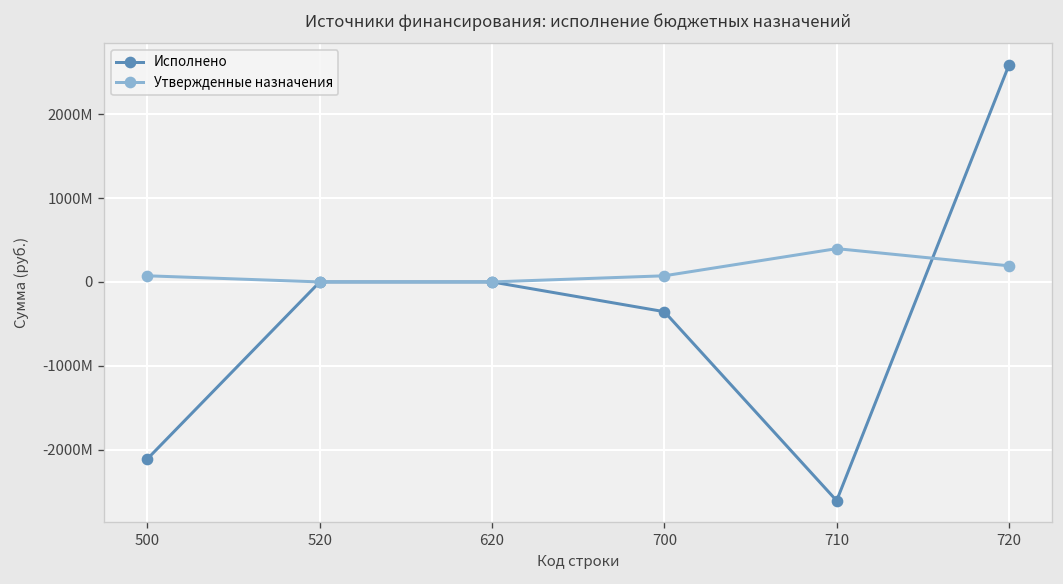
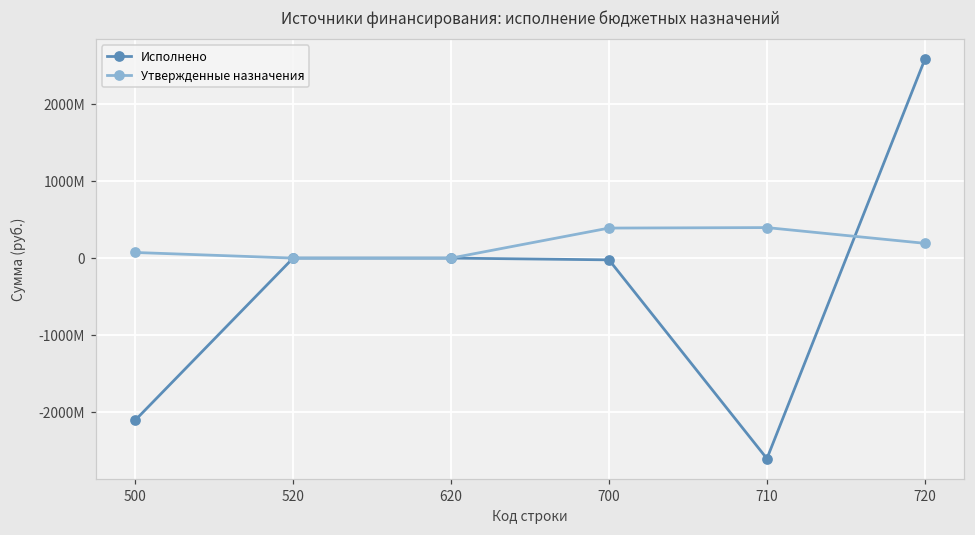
Исполнено, 700: -400000000 -> 0
Утвержденные назначения, 700: 100000000 -> 400000000
